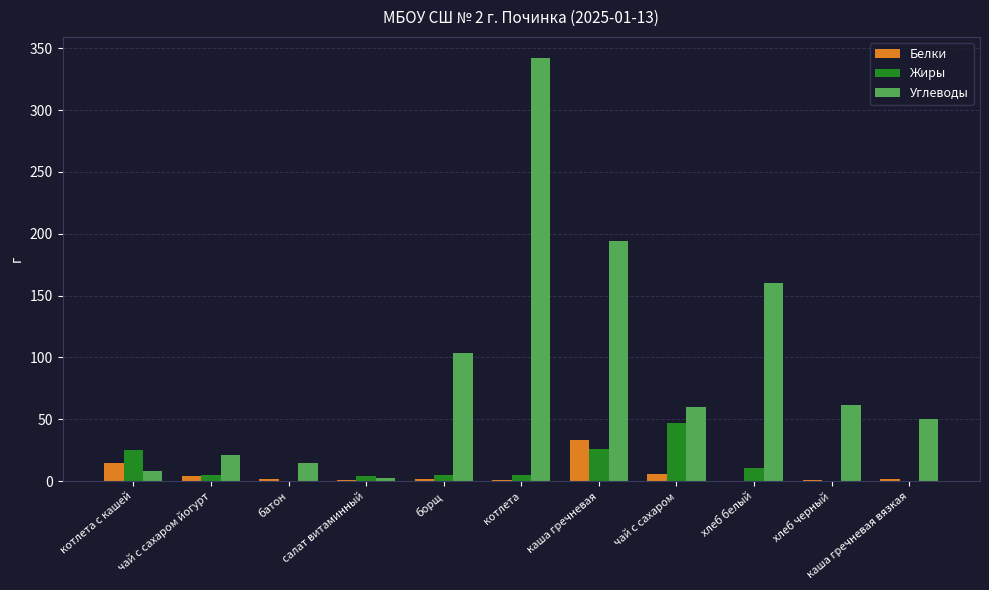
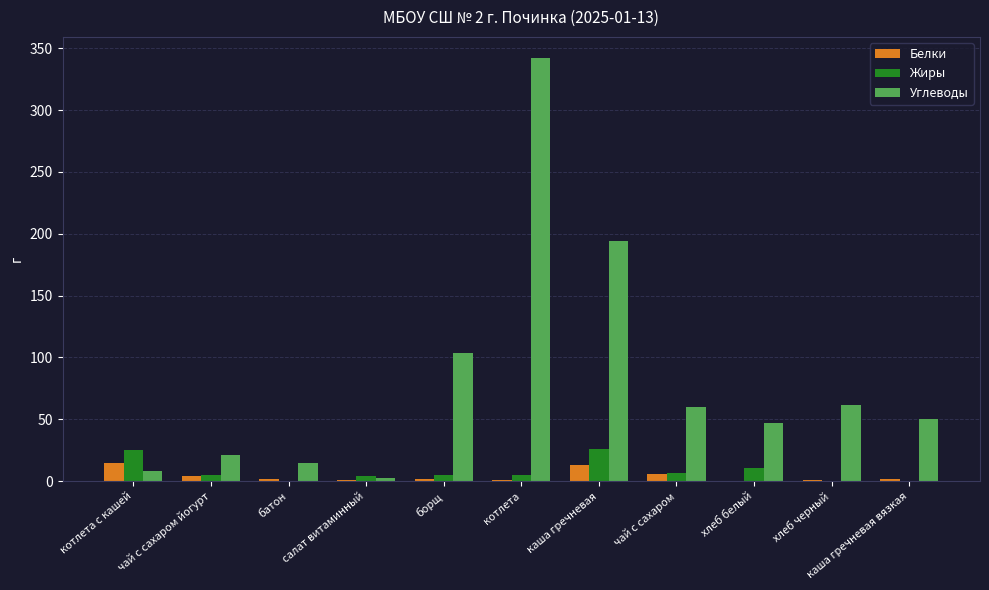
Белки, каша гречневая: 33 -> 13
Жиры, чай с сахаром: 47 -> 7
Углеводы, хлеб белый: 160 -> 47
